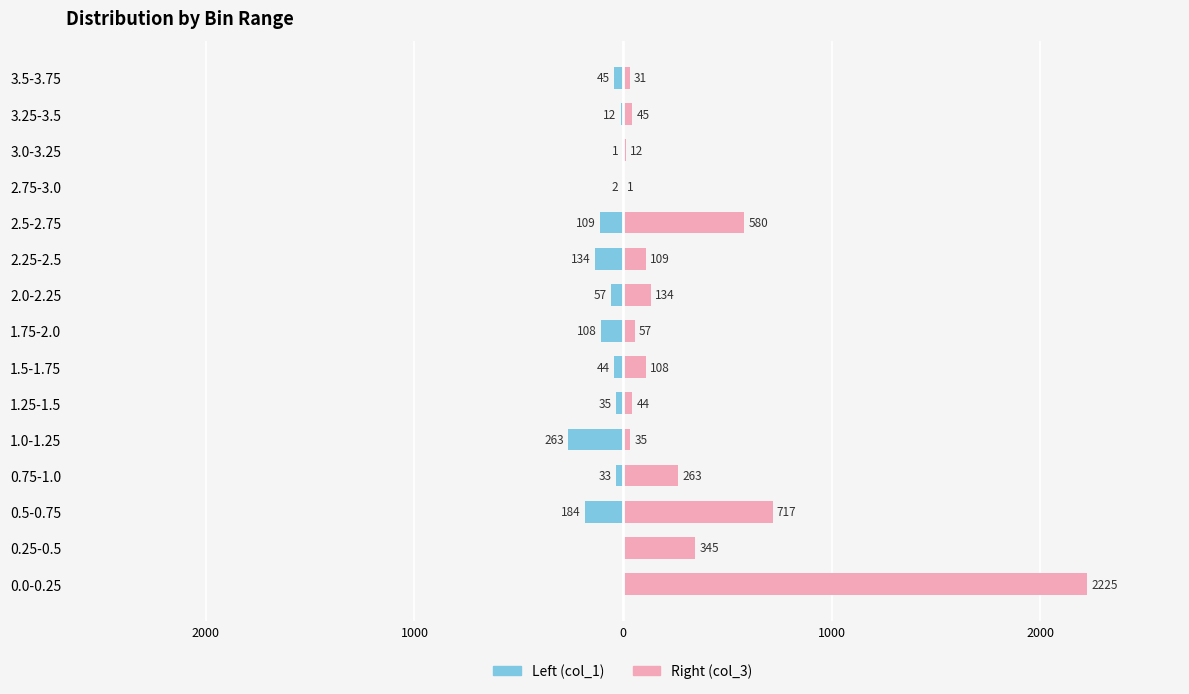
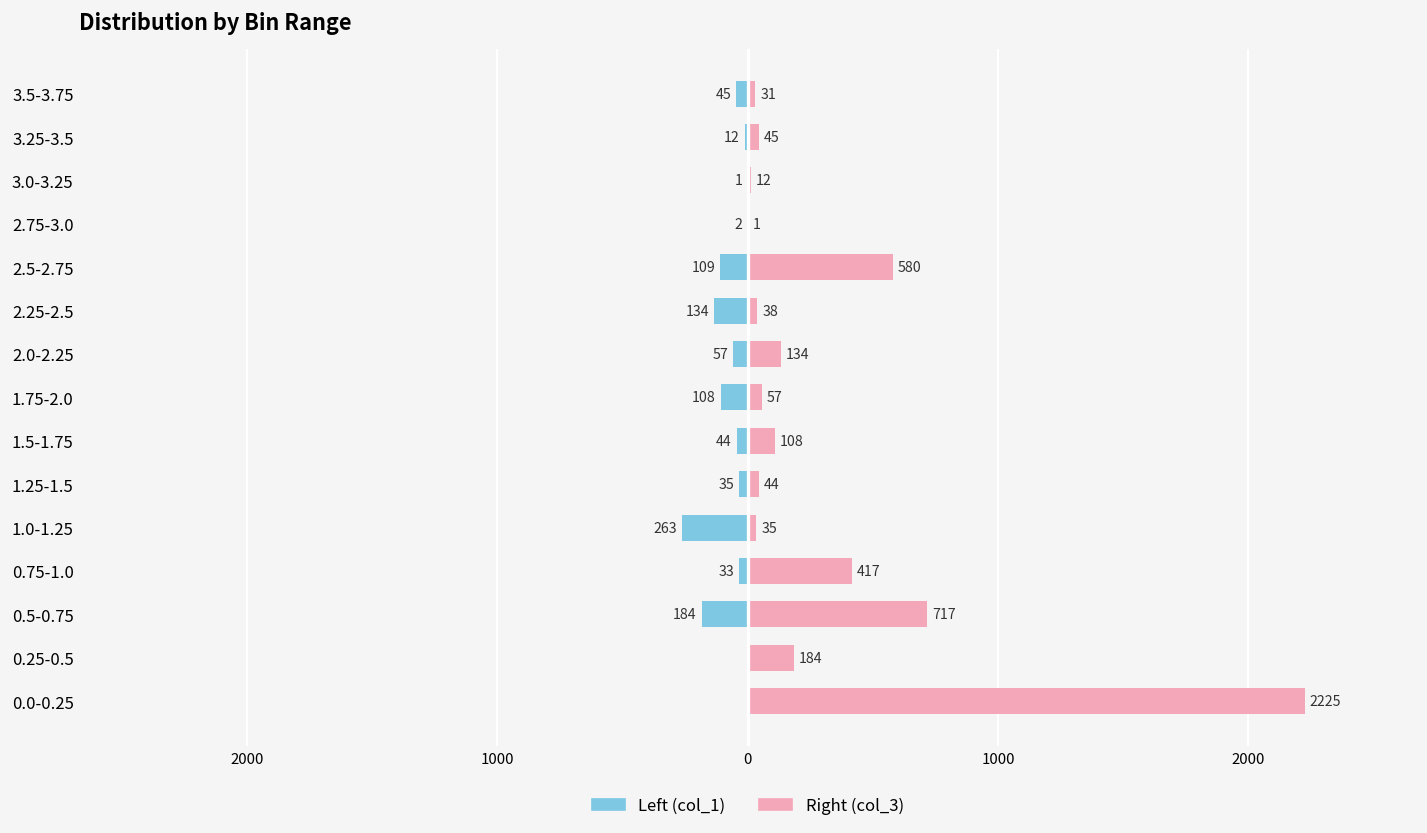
Right (col_3), 2.25-2.5: 109 -> 38
Right (col_3), 0.75-1.0: 263 -> 417
Right (col_3), 0.25-0.5: 345 -> 184
